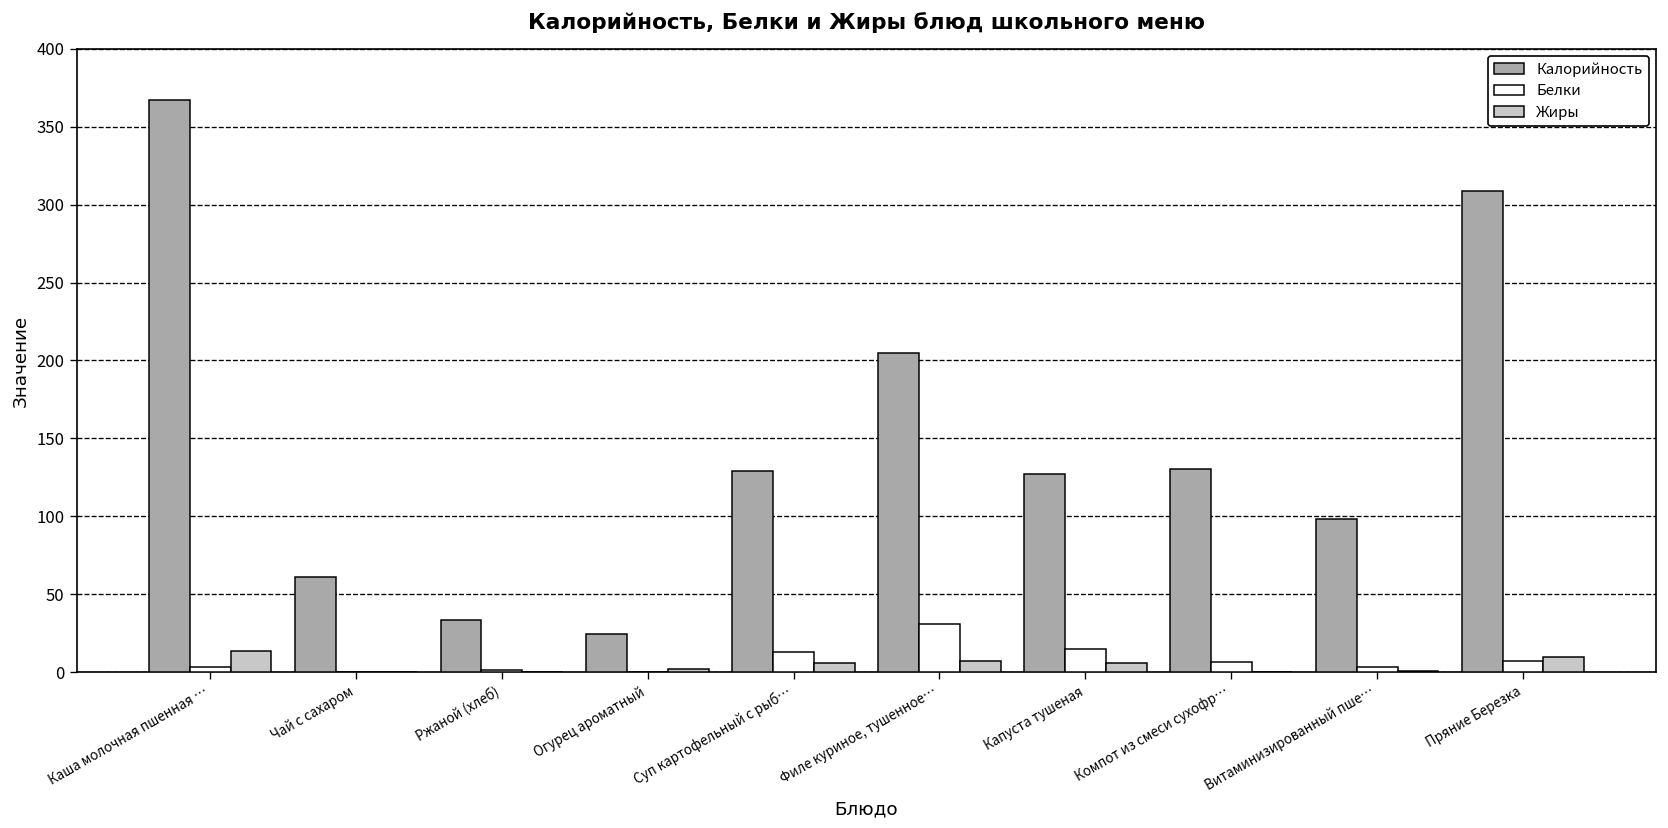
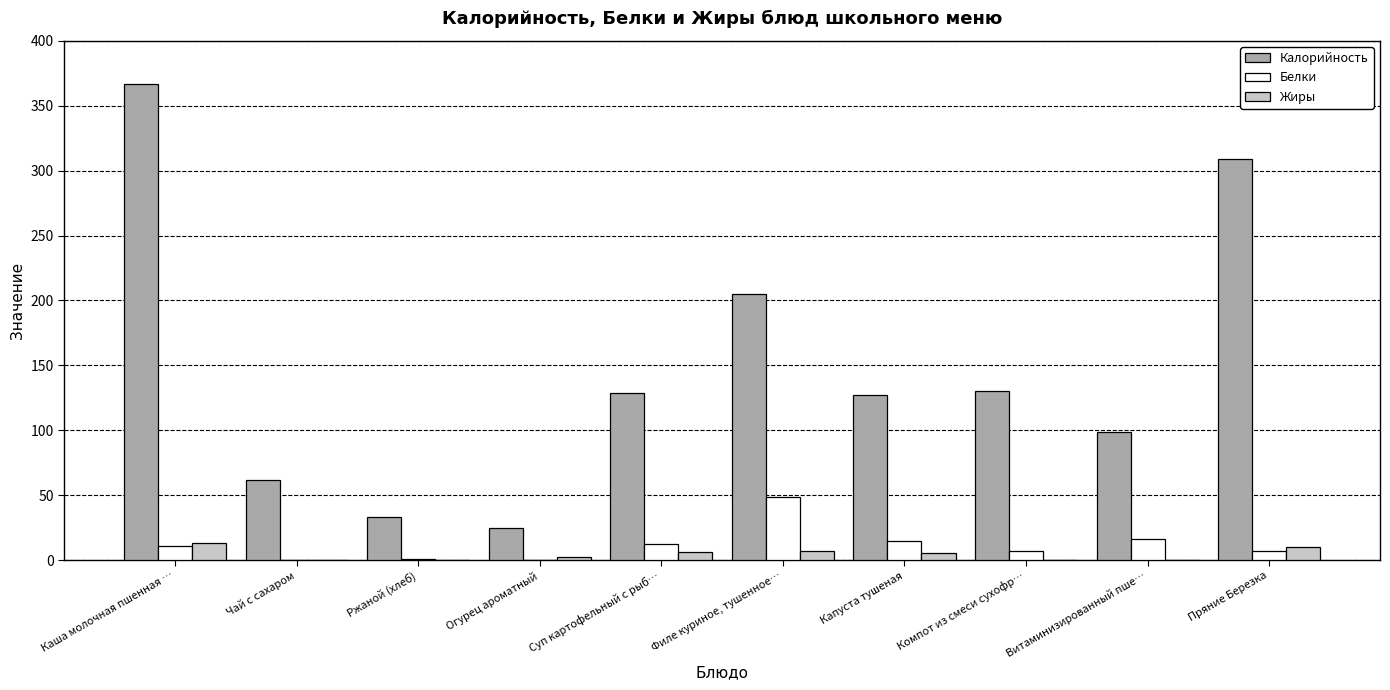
Белки, Каша молочная пшенная …: 3 -> 10
Белки, Филе куриное, тушенное…: 31 -> 48
Белки, Витаминизированный пше…: 3 -> 16
